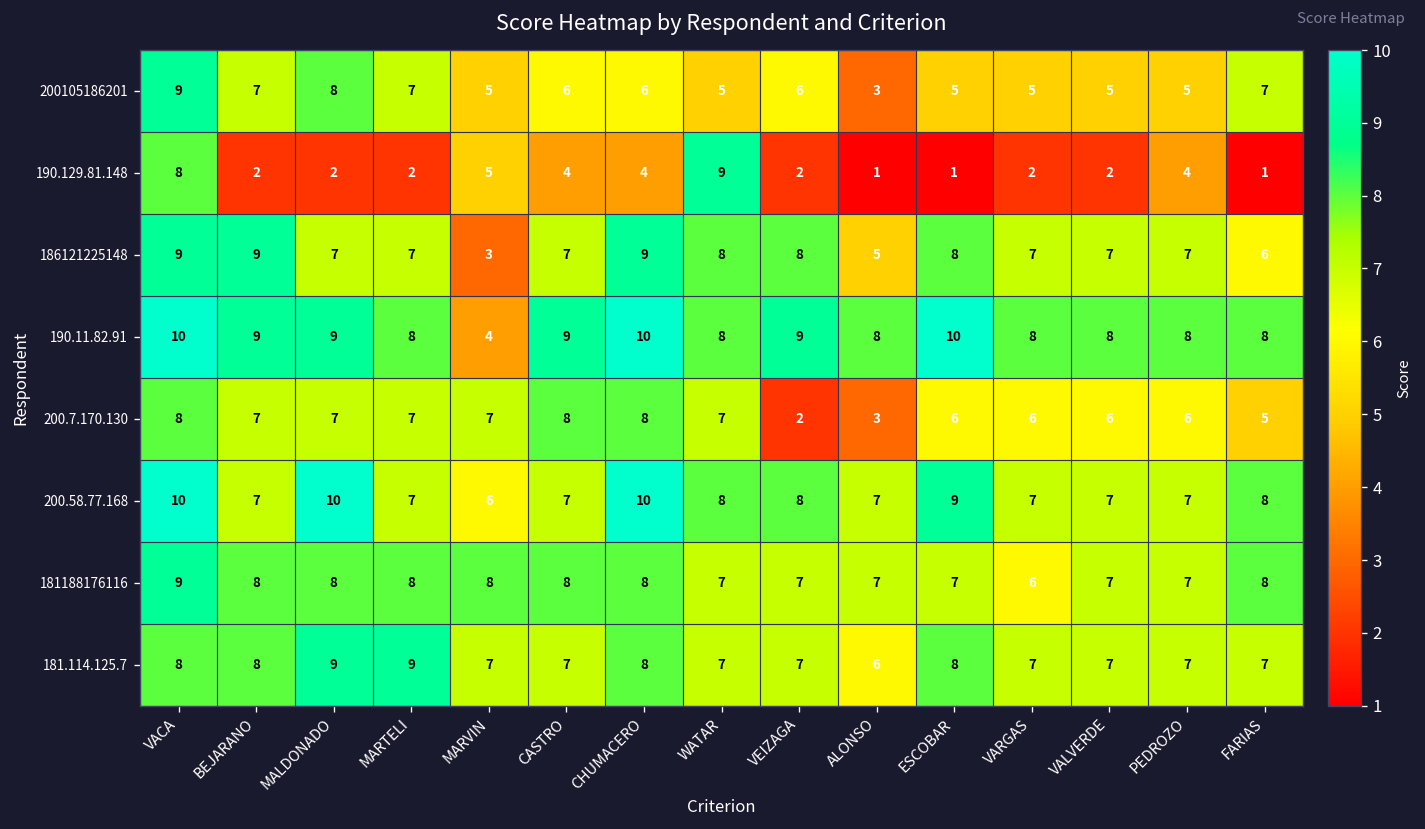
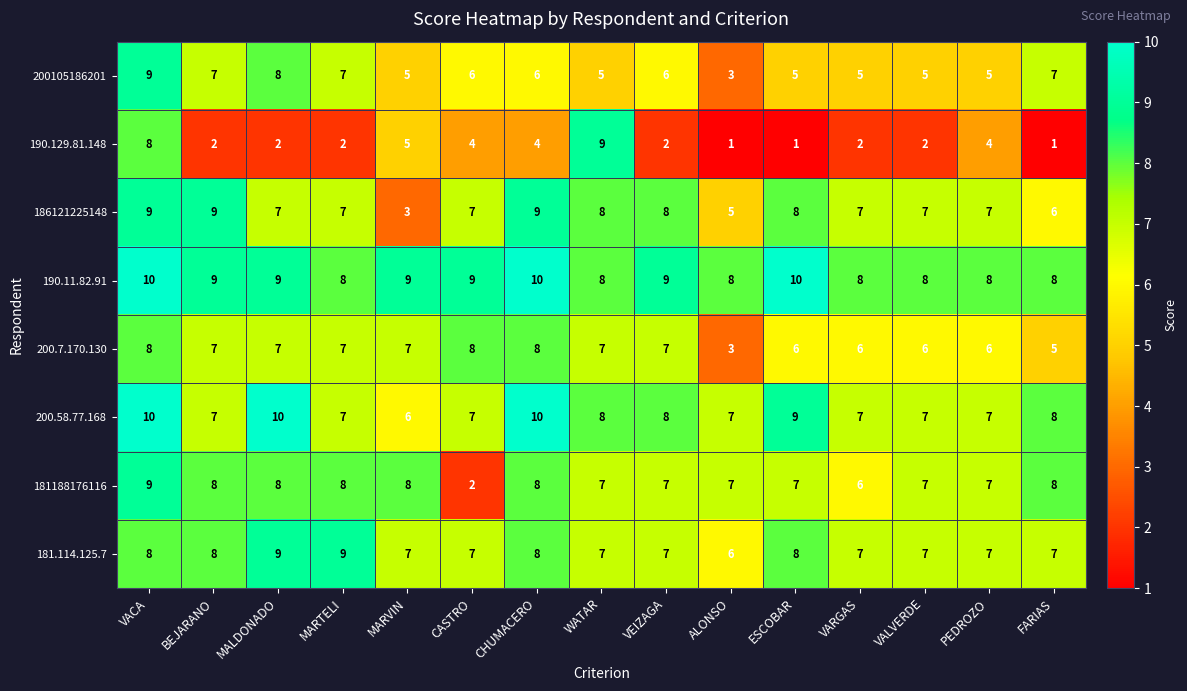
190.11.82.91, MARVIN: 4 -> 9
200.7.170.130, VEIZAGA: 2 -> 7
181188176116, CASTRO: 8 -> 2
